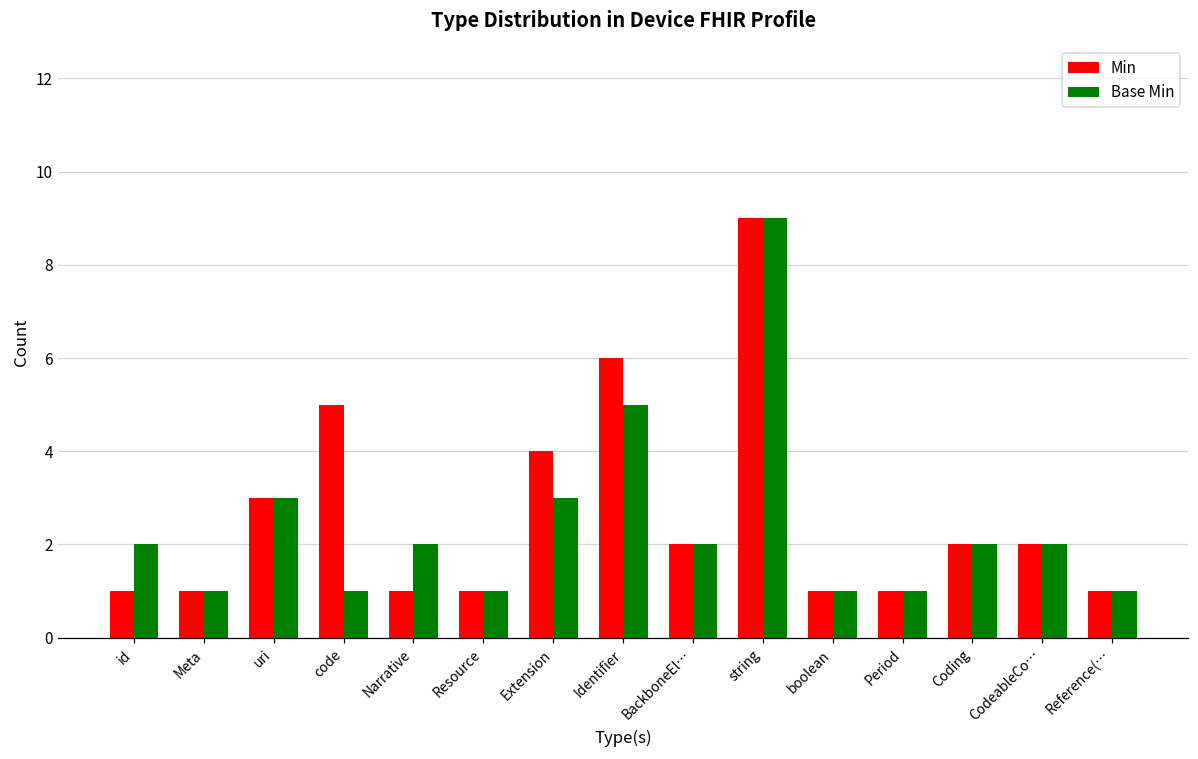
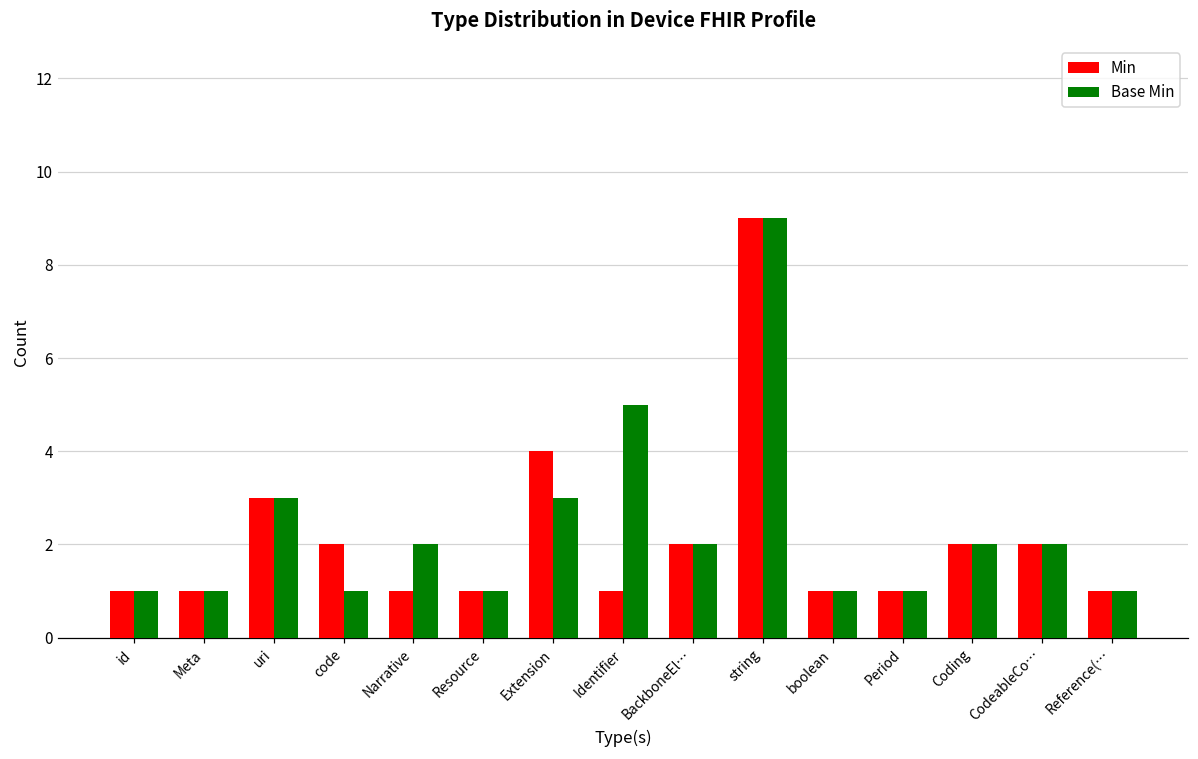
Base Min, id: 2 -> 1
Min, code: 5 -> 2
Min, Identifier: 6 -> 1
